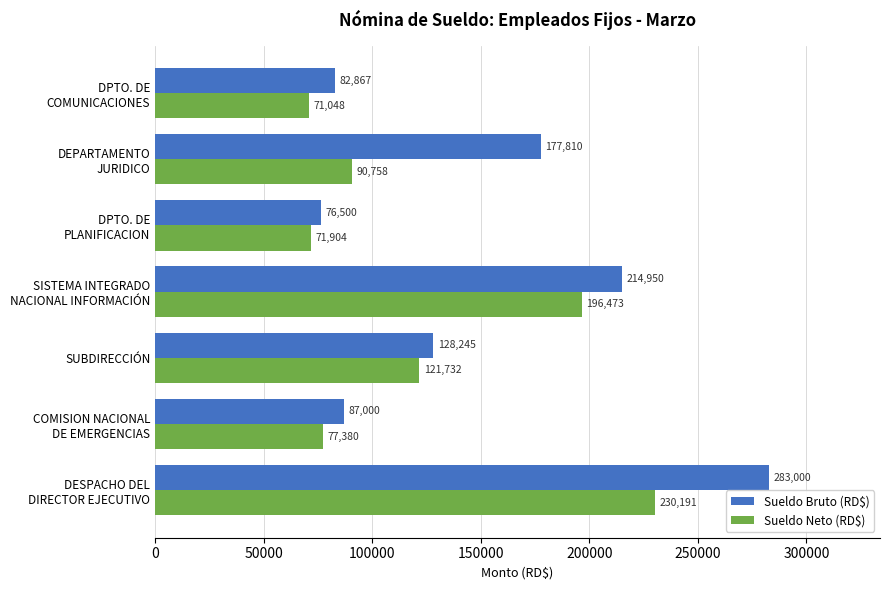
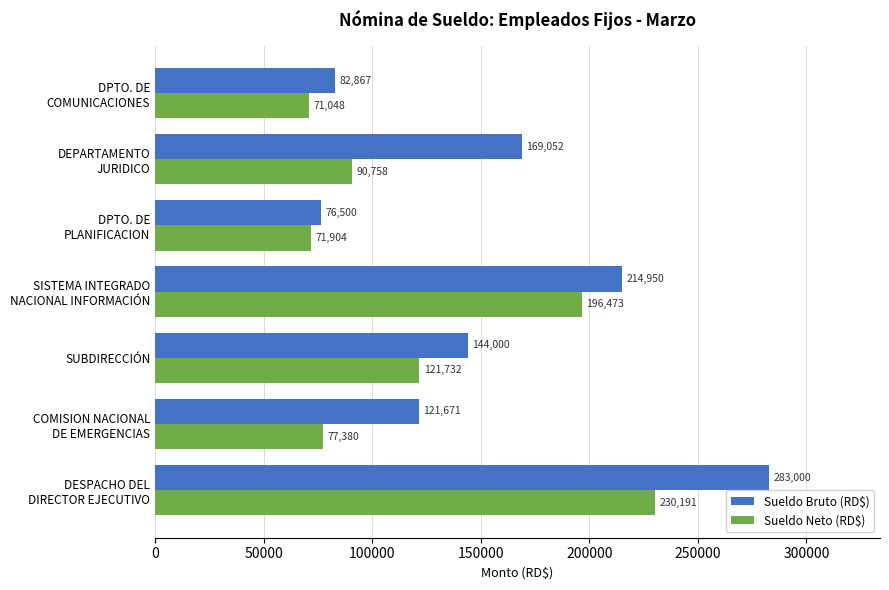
Sueldo Bruto (RD$), DEPARTAMENTO JURIDICO: 177,810 -> 169,052
Sueldo Bruto (RD$), SUBDIRECCIÓN: 128,245 -> 144,000
Sueldo Bruto (RD$), COMISION NACIONAL DE EMERGENCIAS: 87,000 -> 121,671
